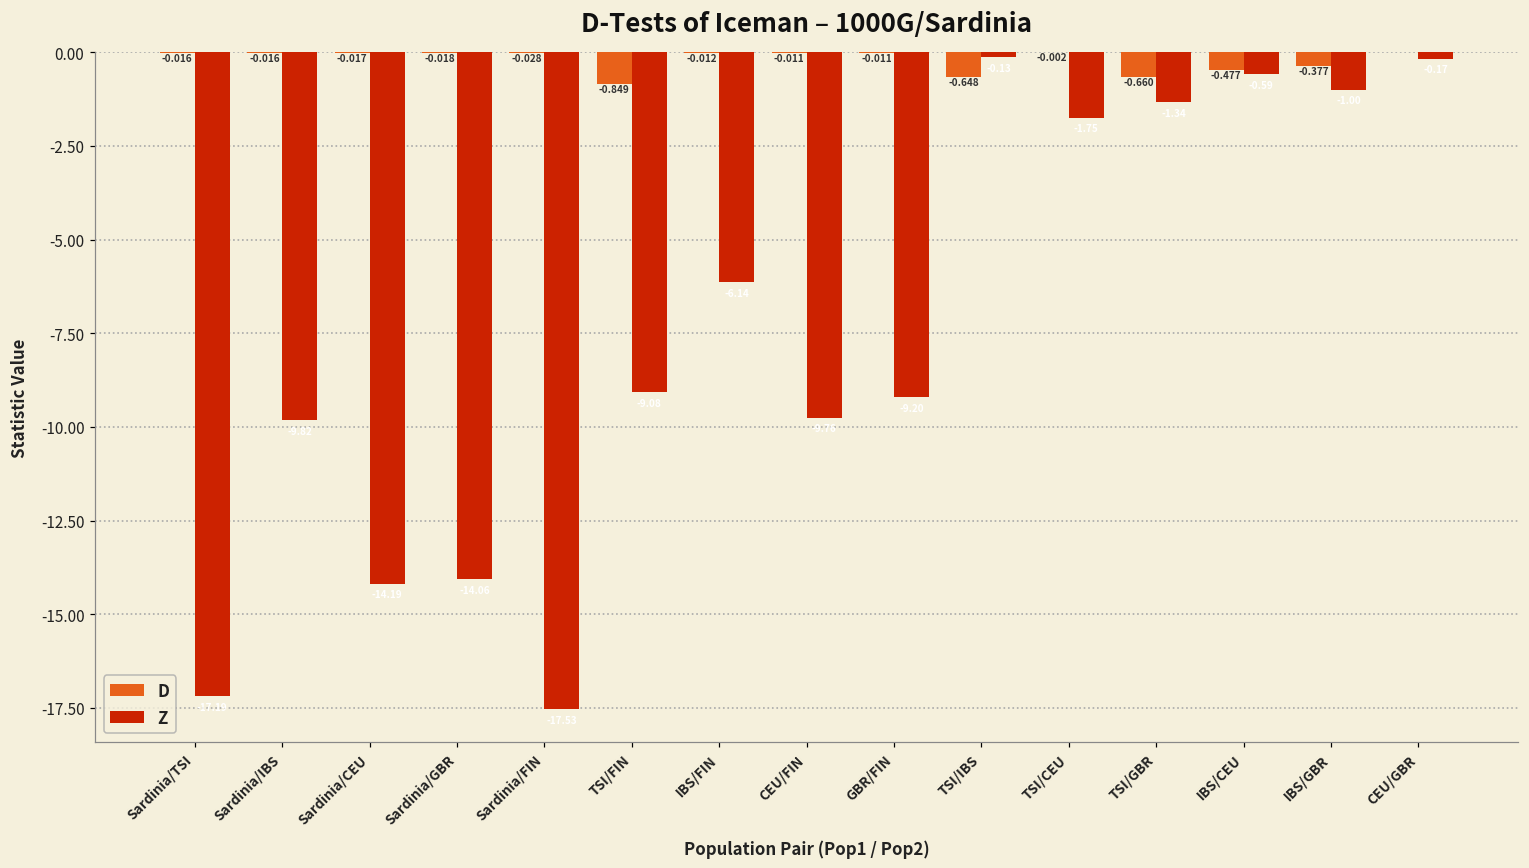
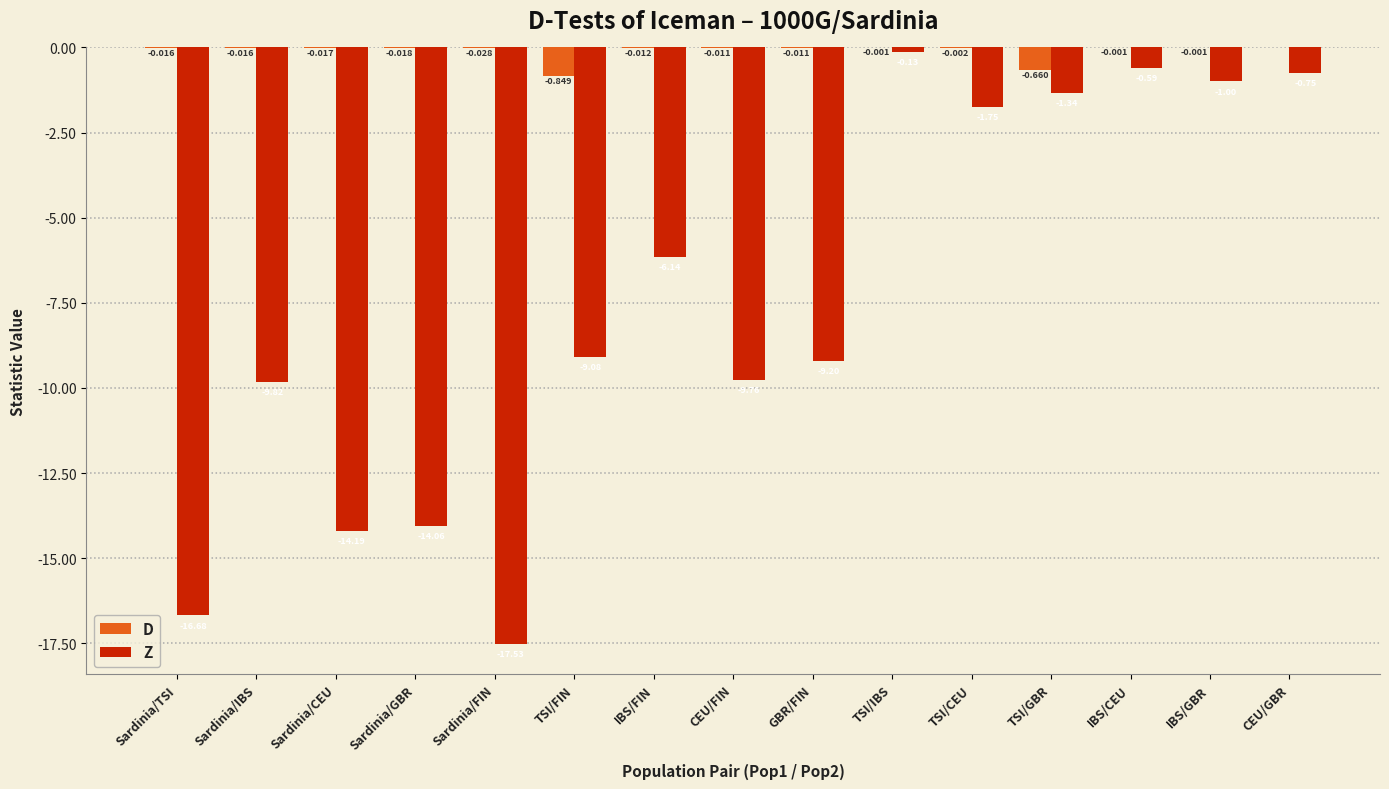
Z, Sardinia/TSI: -17.2 -> -16.7
D, TSI/IBS: -0.648 -> -0.001
D, IBS/CEU: -0.477 -> -0.001
D, IBS/GBR: -0.377 -> -0.001
Z, CEU/GBR: -0.2 -> -0.8
